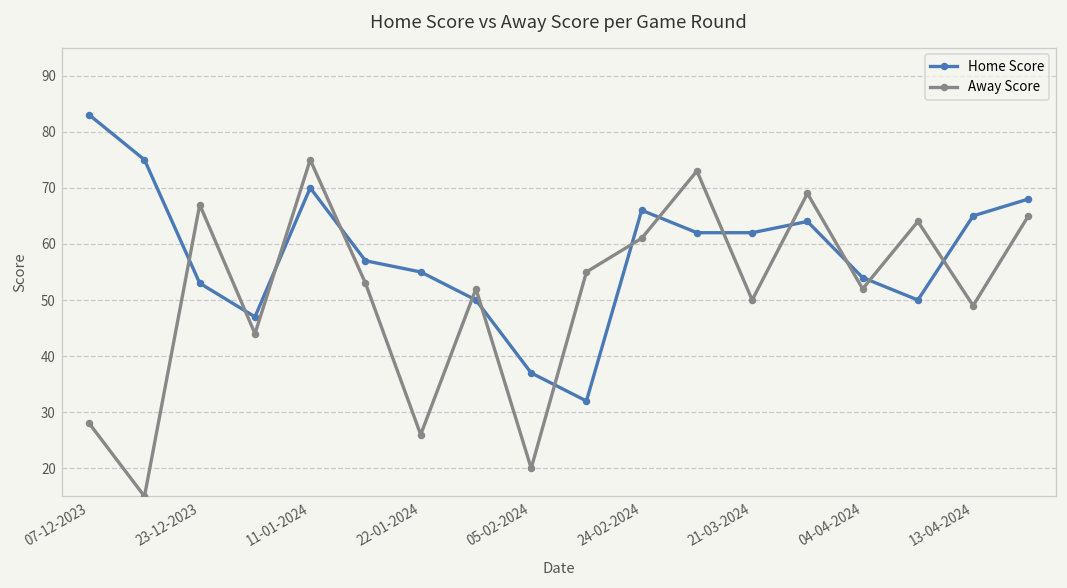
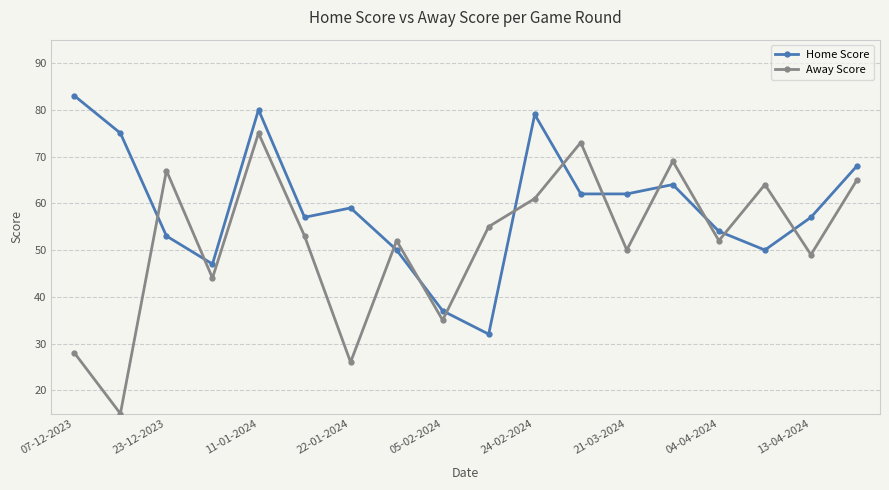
Home Score, 11-01-2024: 70 -> 80
Home Score, 22-01-2024: 55 -> 59
Away Score, 05-02-2024: 20 -> 35
Home Score, 24-02-2024: 66 -> 79
Home Score, 13-04-2024: 65 -> 57
